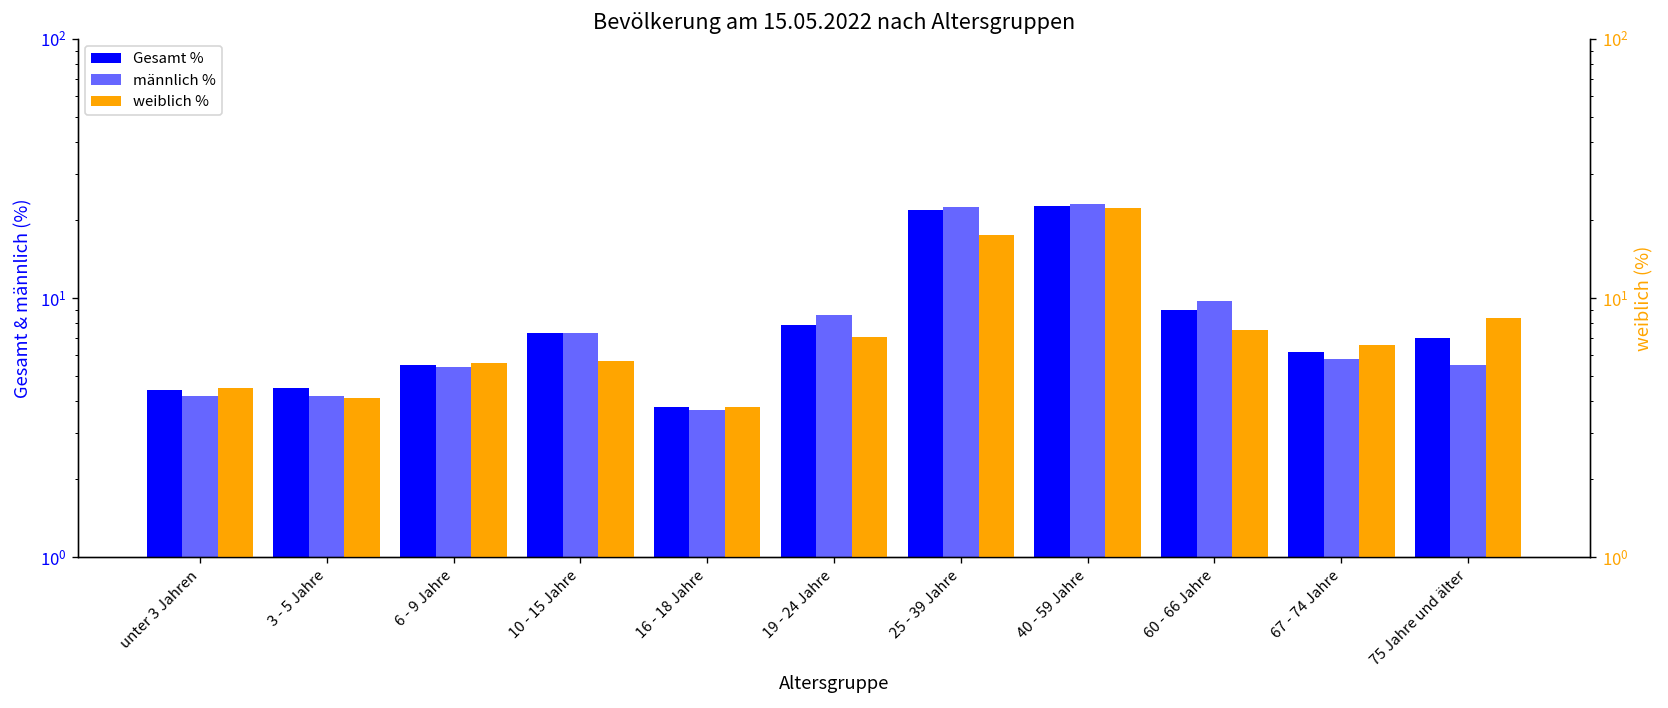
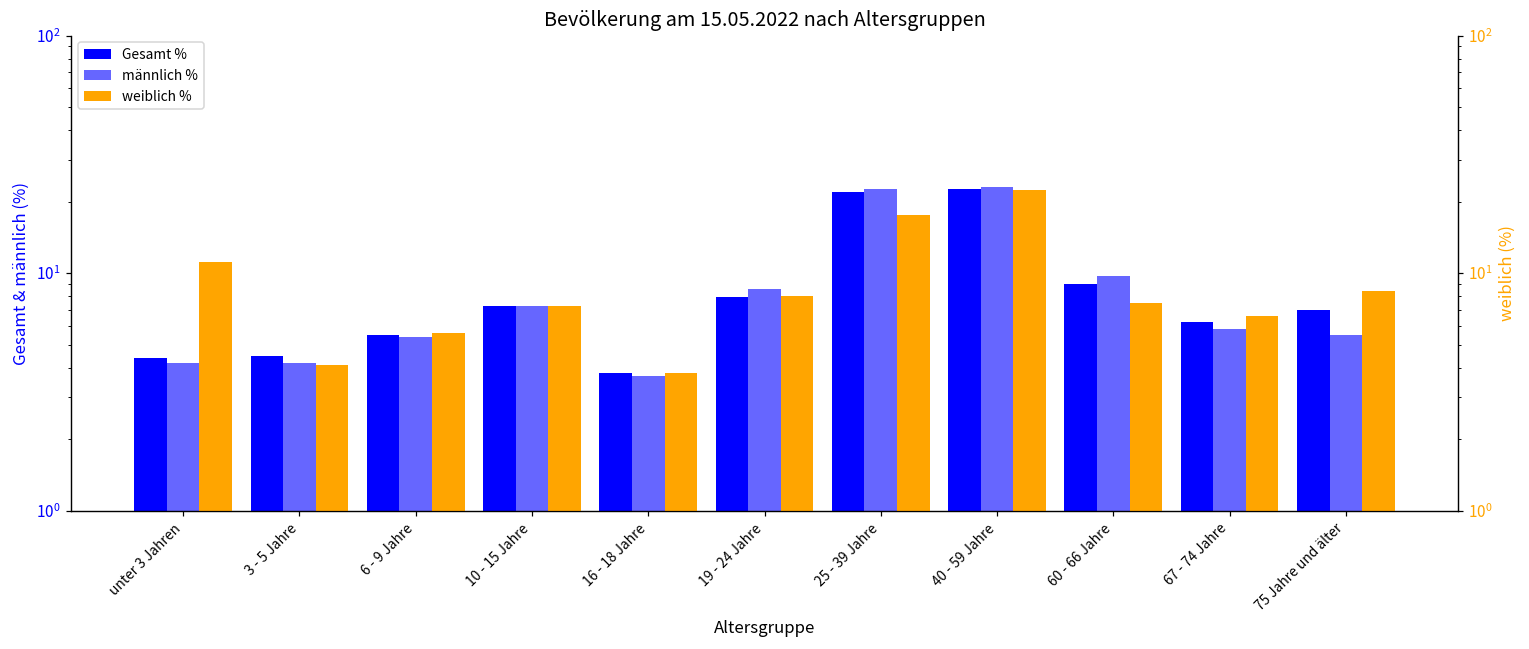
weiblich %, unter 3 Jahren: 4.5 -> 11
weiblich %, 10 - 15 Jahre: 5.7 -> 7.3
weiblich %, 19 - 24 Jahre: 7.1 -> 8.0
